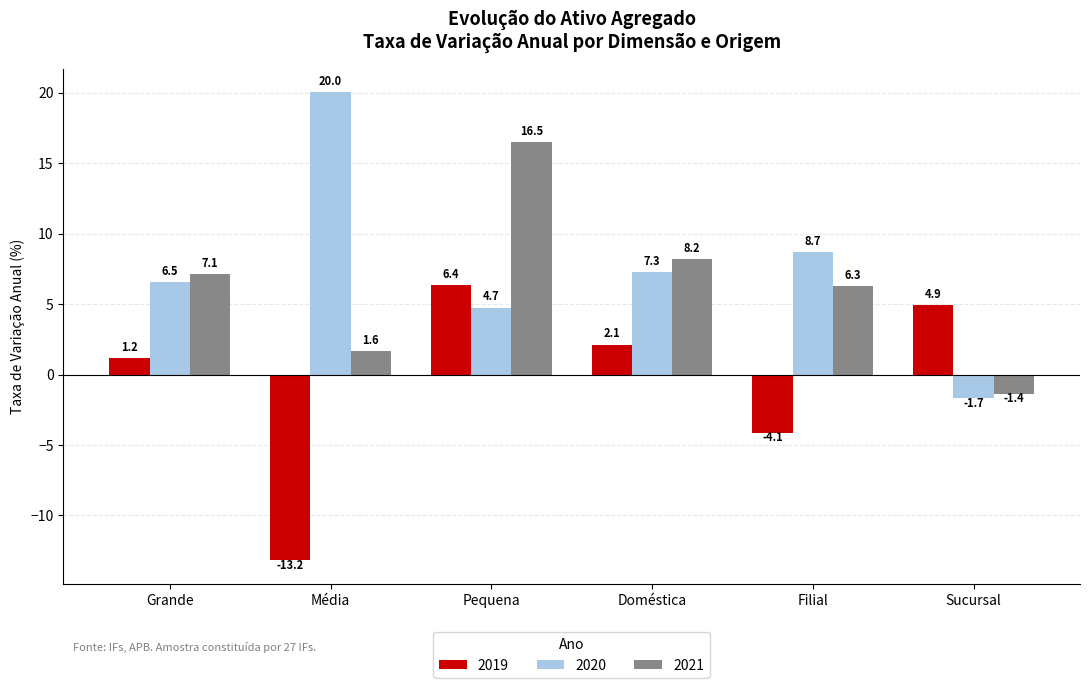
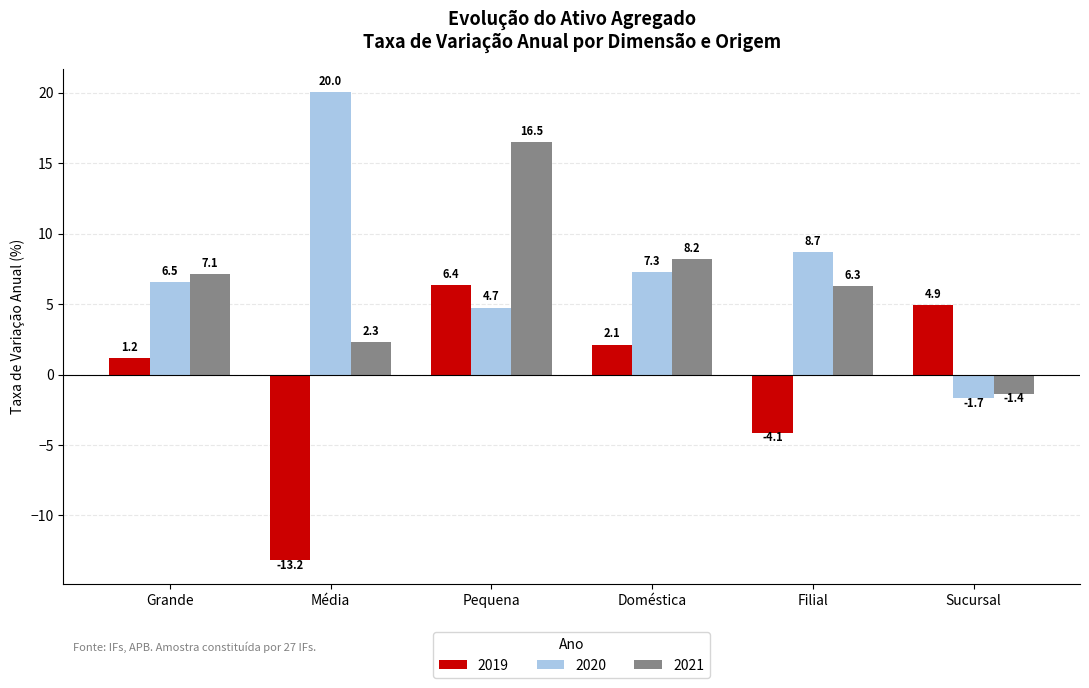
2021, Média: 1.6 -> 2.3
